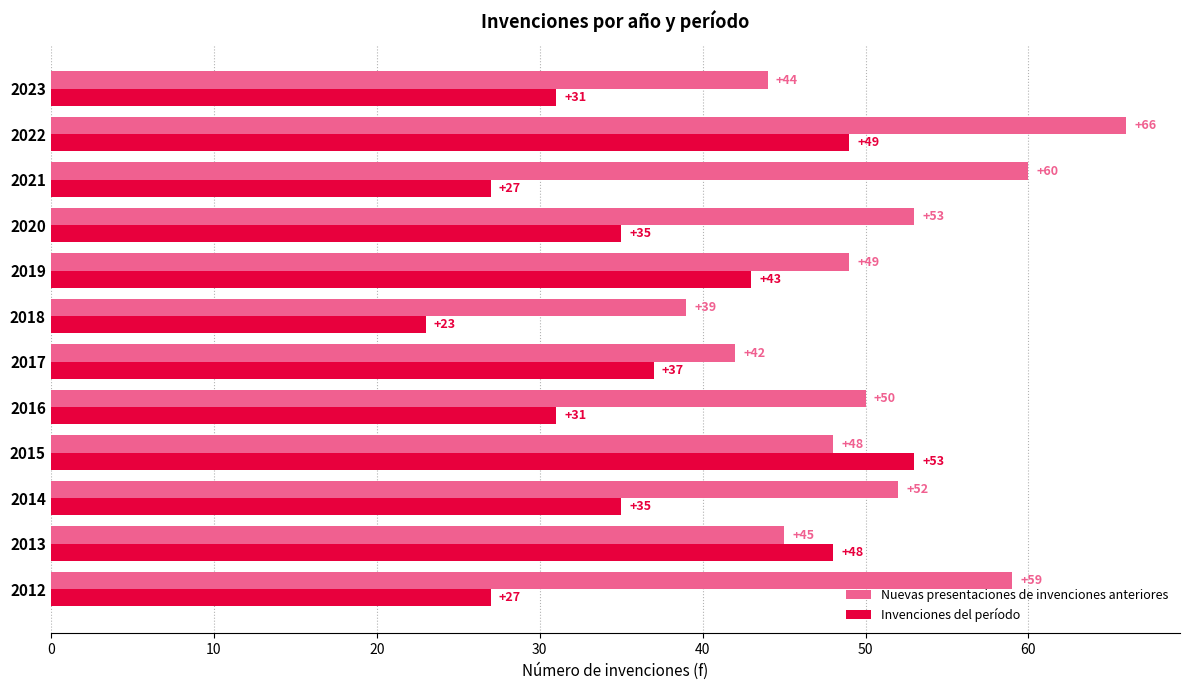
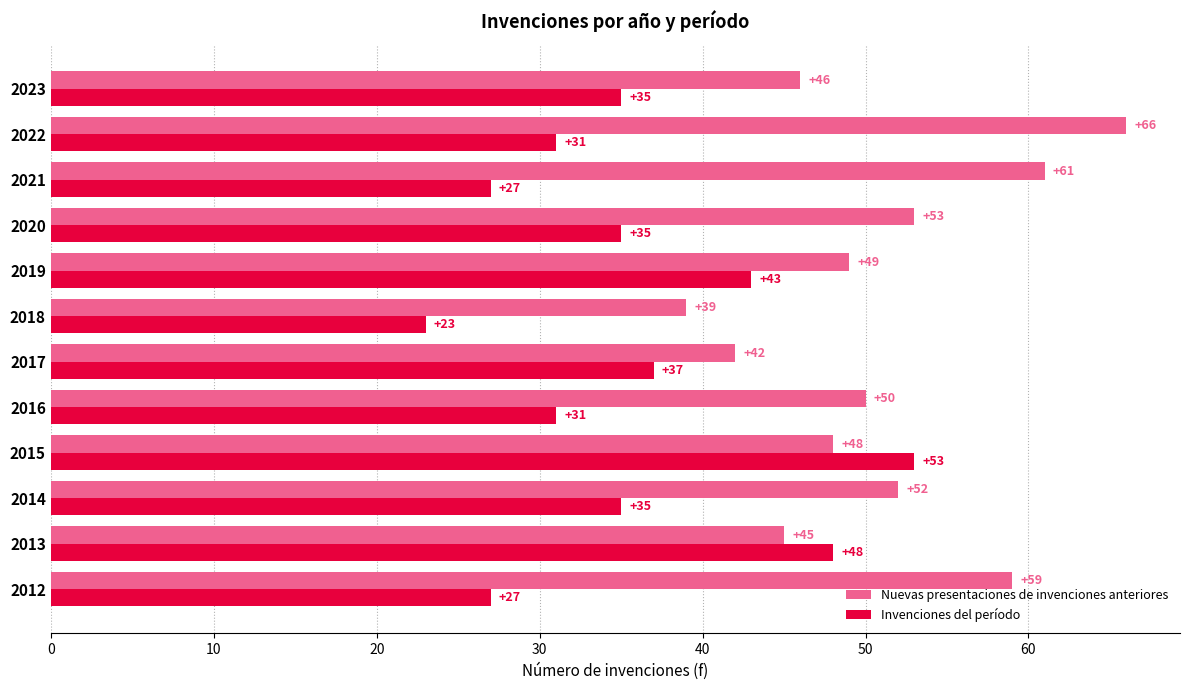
Nuevas presentaciones de invenciones anteriores, 2023: +44 -> +46
Invenciones del período, 2023: +31 -> +35
Invenciones del período, 2022: +49 -> +31
Nuevas presentaciones de invenciones anteriores, 2021: +60 -> +61
